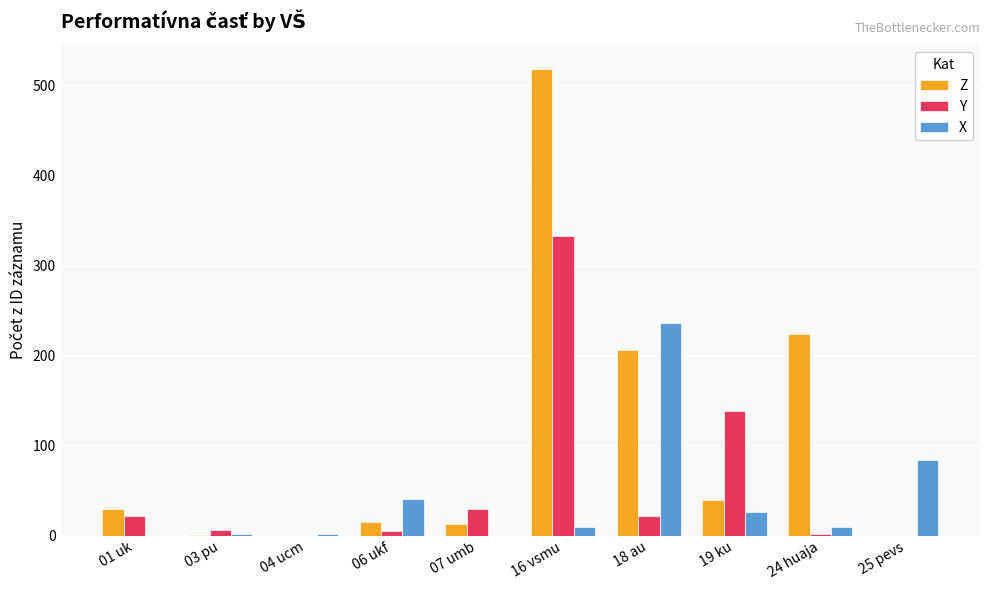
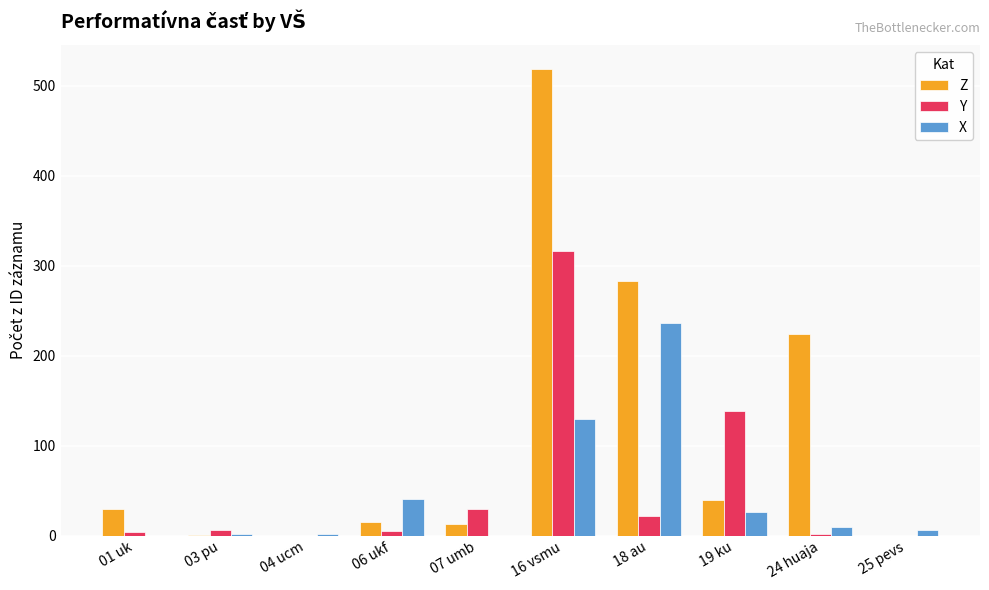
Y, 01 uk: 20 -> 0
Y, 16 vsmu: 330 -> 320
X, 16 vsmu: 10 -> 130
Z, 18 au: 210 -> 280
X, 25 pevs: 80 -> 10
